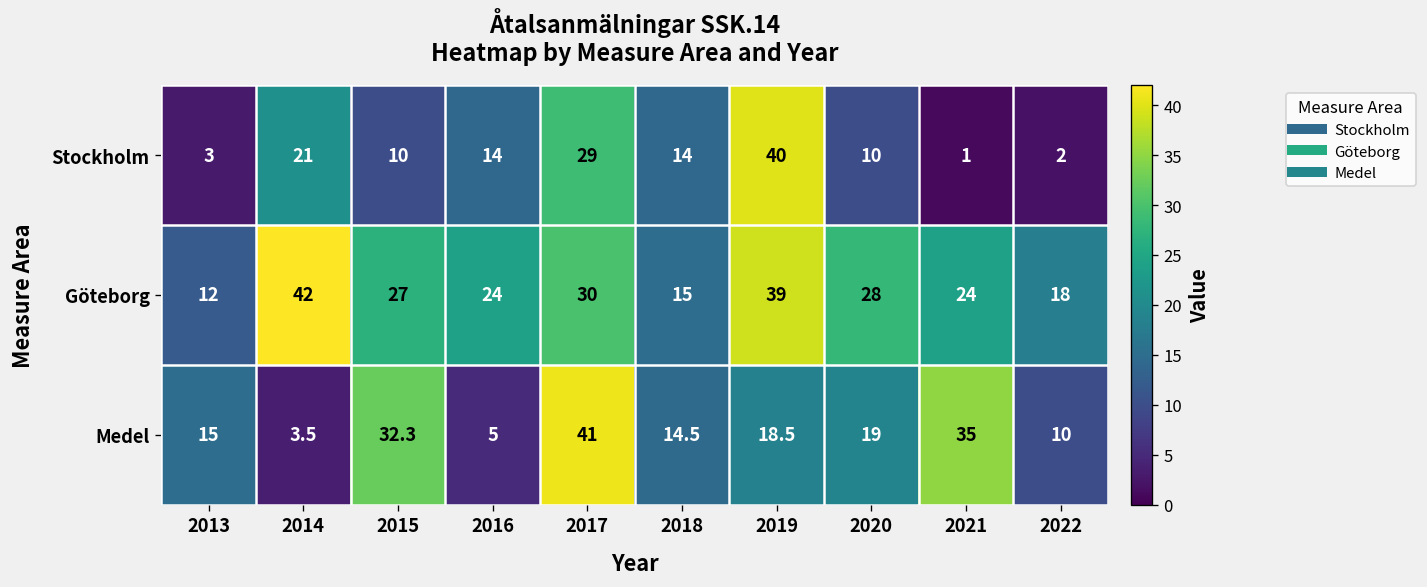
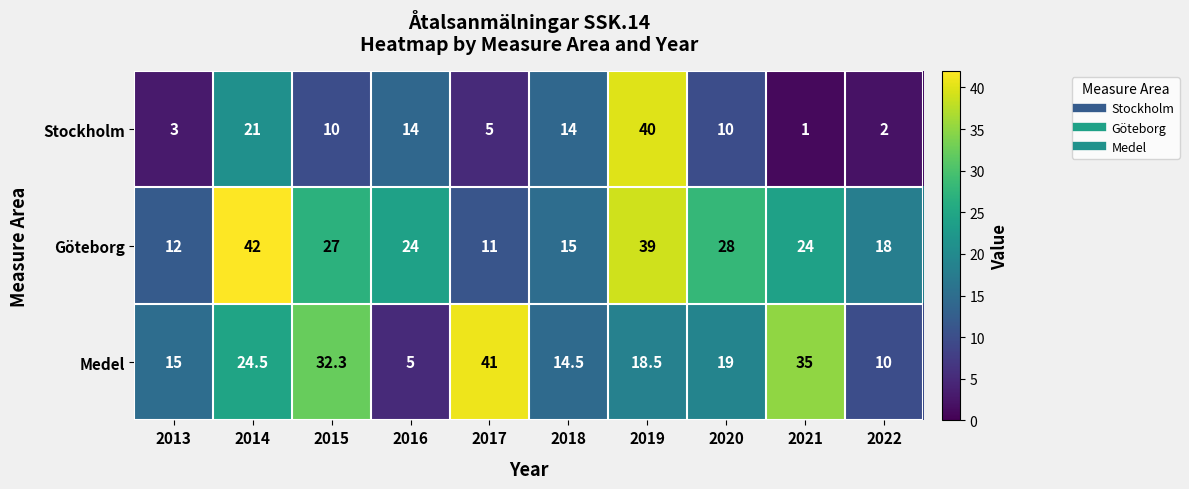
Stockholm, 2017: 29 -> 5
Göteborg, 2017: 30 -> 11
Medel, 2014: 3.5 -> 24.5
